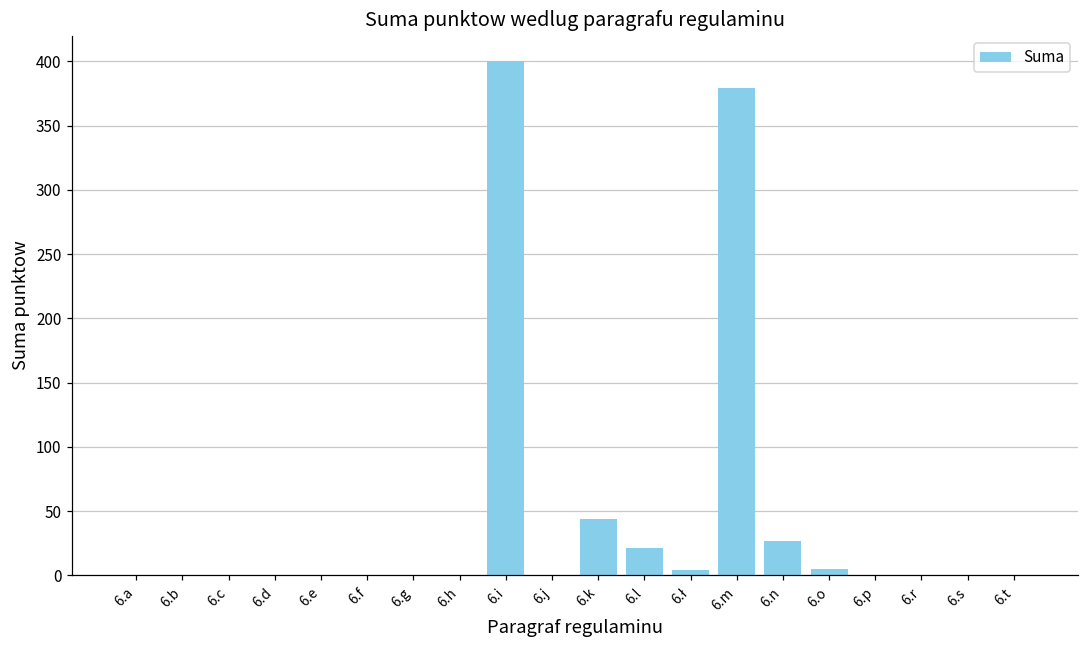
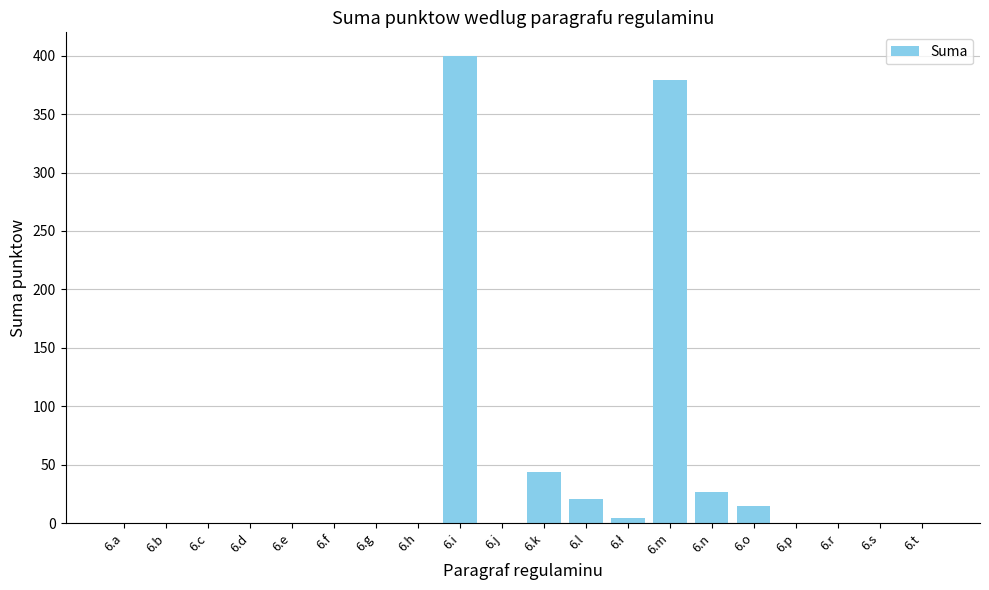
6.o: 5 -> 15
